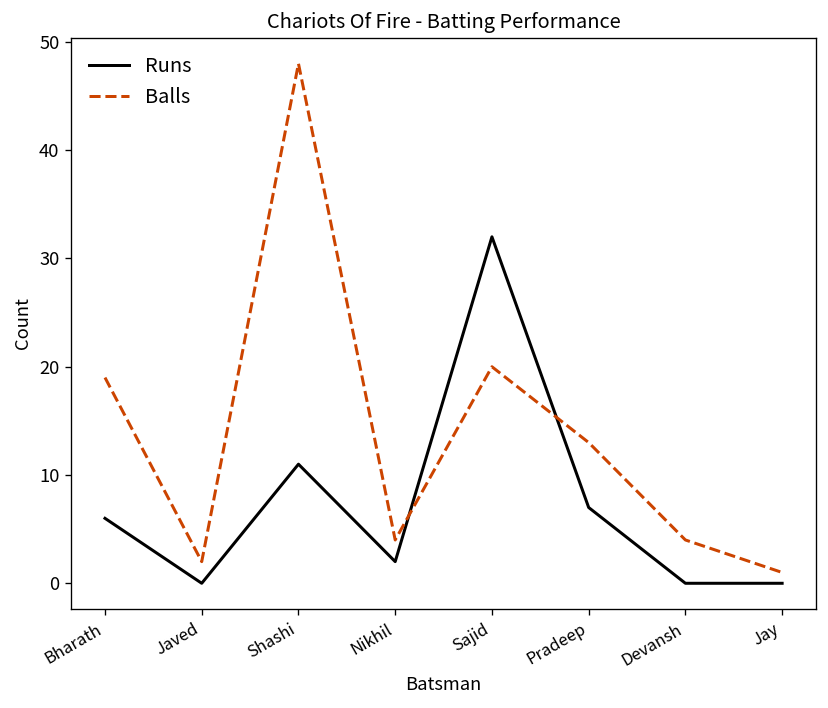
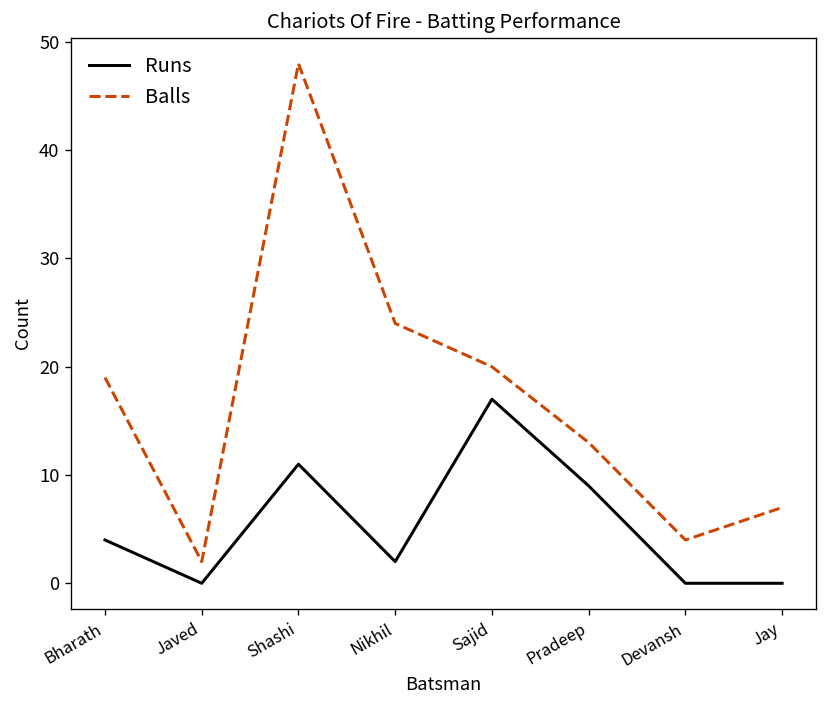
Runs, Bharath: 6 -> 4
Balls, Nikhil: 4 -> 24
Runs, Sajid: 32 -> 17
Runs, Pradeep: 7 -> 9
Balls, Jay: 1 -> 7
